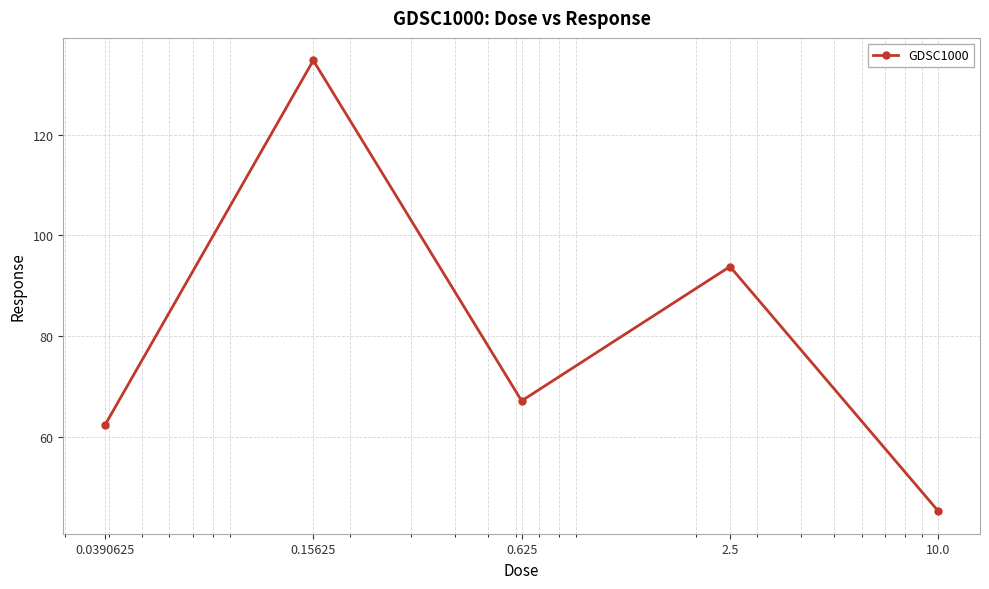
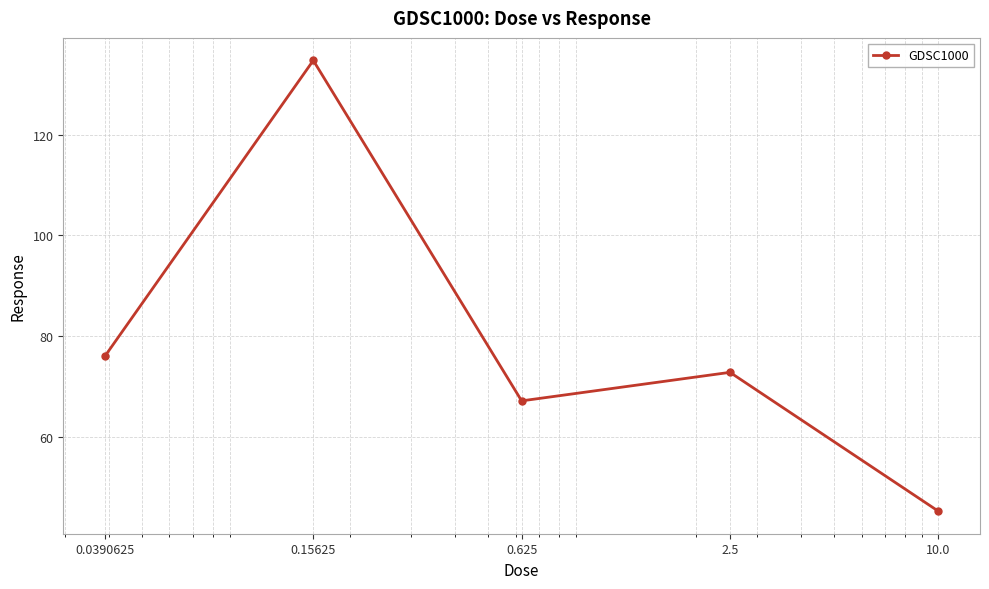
0.0390625: 62 -> 76
2.5: 94 -> 73
